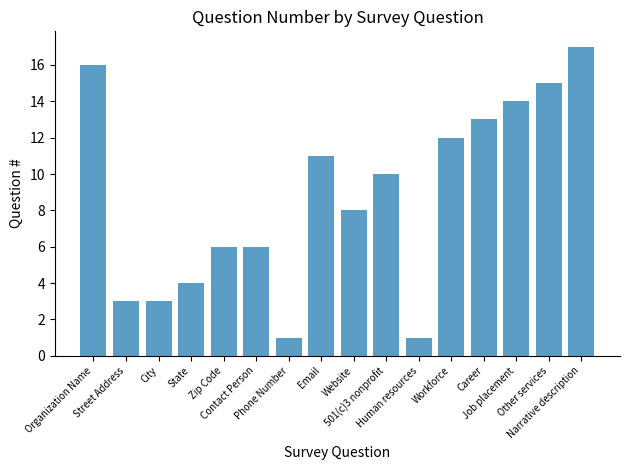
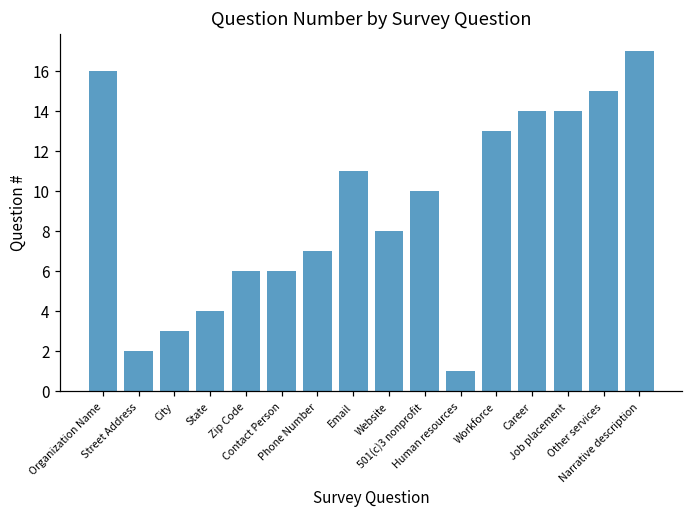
Street Address: 3 -> 2
Phone Number: 1 -> 7
Workforce: 12 -> 13
Career: 13 -> 14
